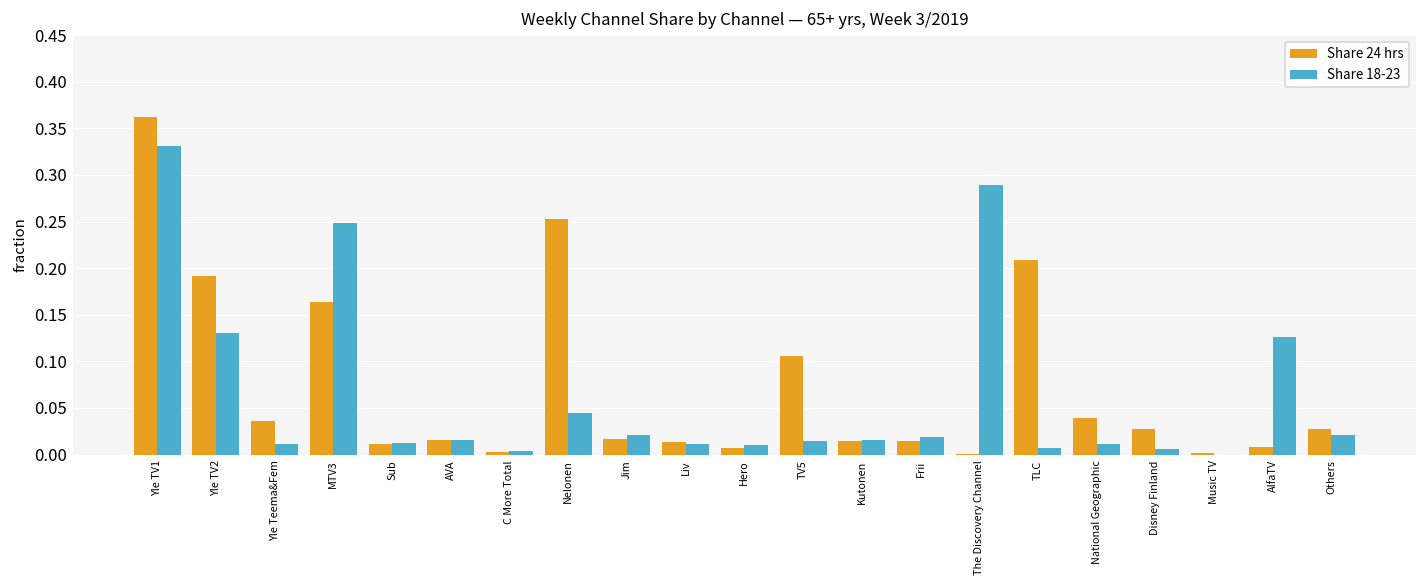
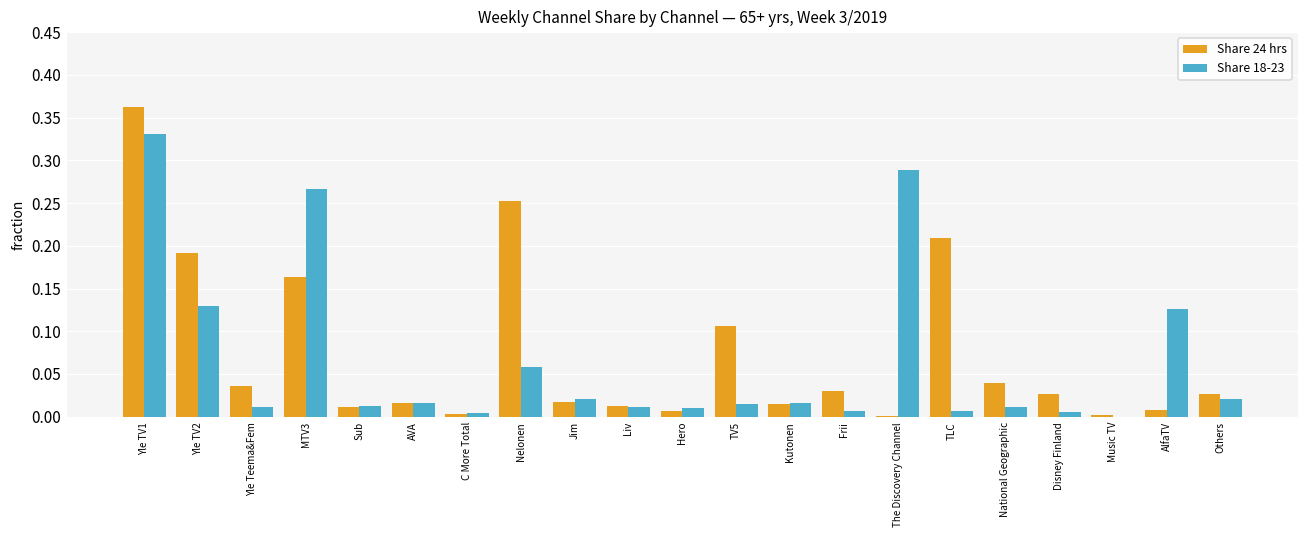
Share 18-23, MTV3: 0.25 -> 0.27
Share 18-23, Nelonen: 0.05 -> 0.06
Share 24 hrs, Frii: 0.02 -> 0.03
Share 18-23, Frii: 0.02 -> 0.01
